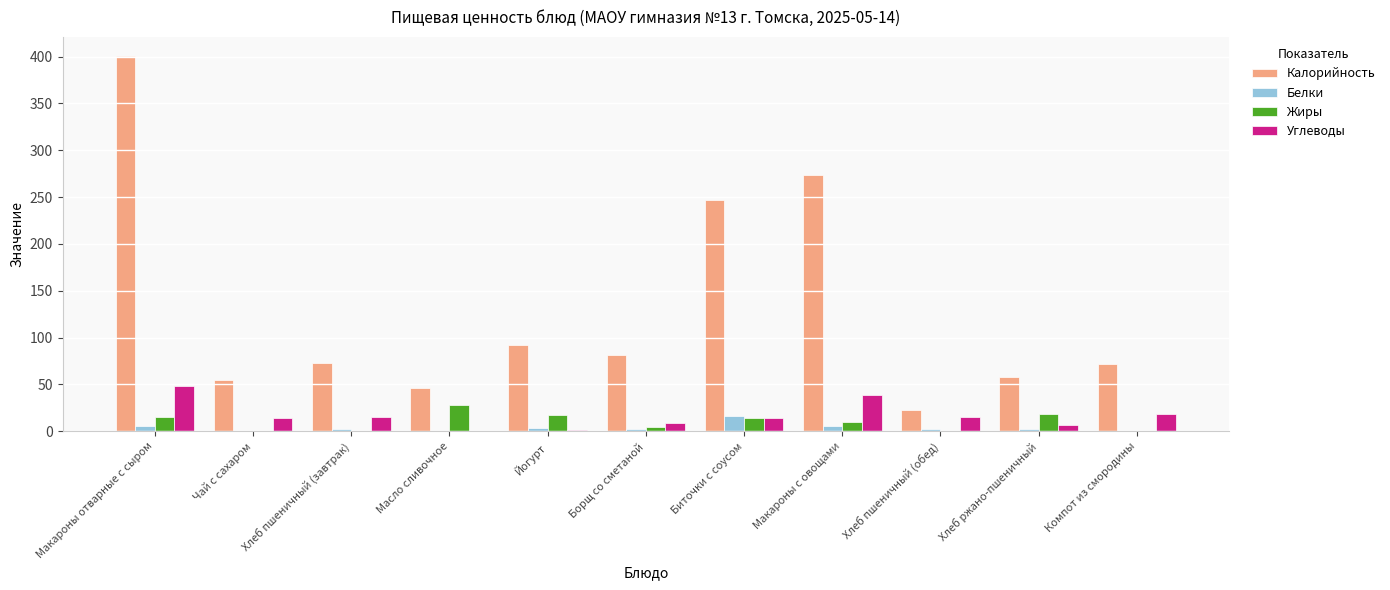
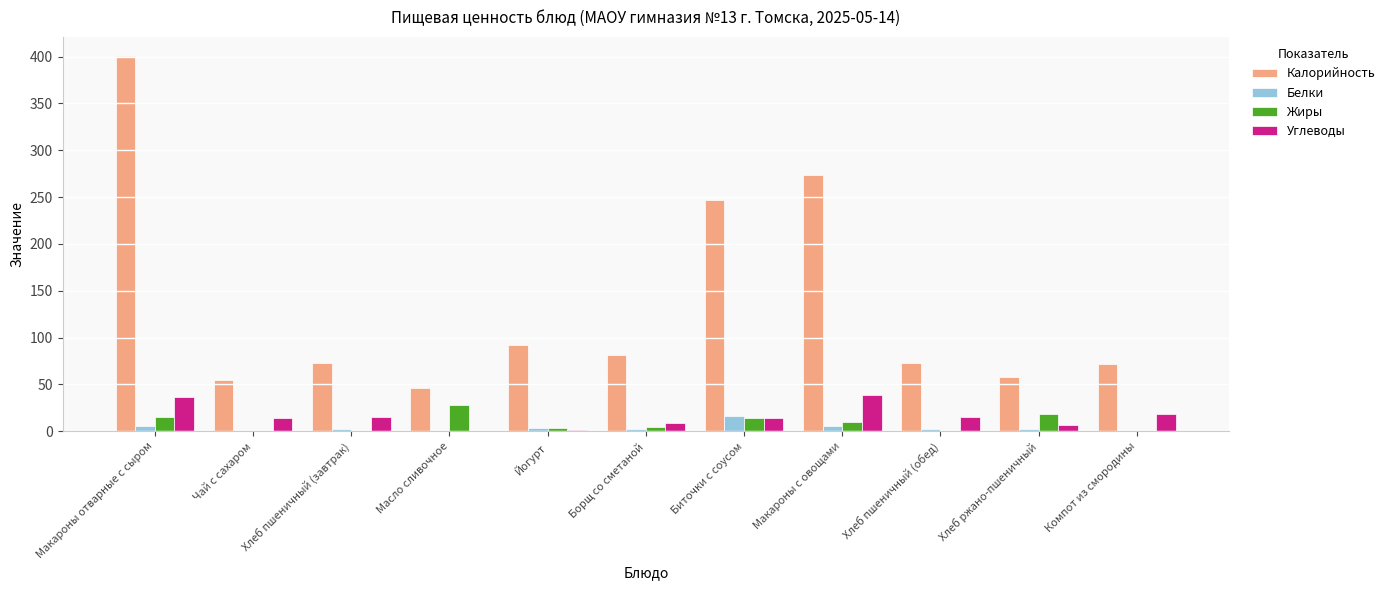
Углеводы, Макароны отварные с сыром: 50 -> 40
Жиры, Йогурт: 20 -> 0
Калорийность, Хлеб пшеничный (обед): 20 -> 70
